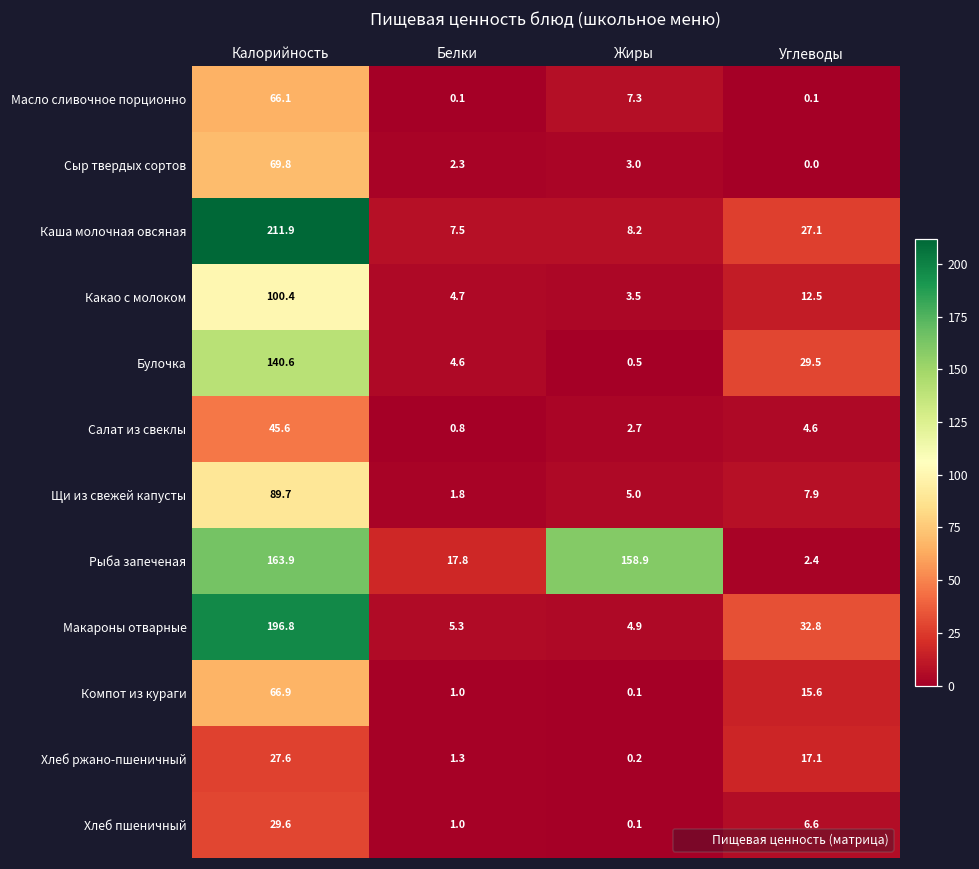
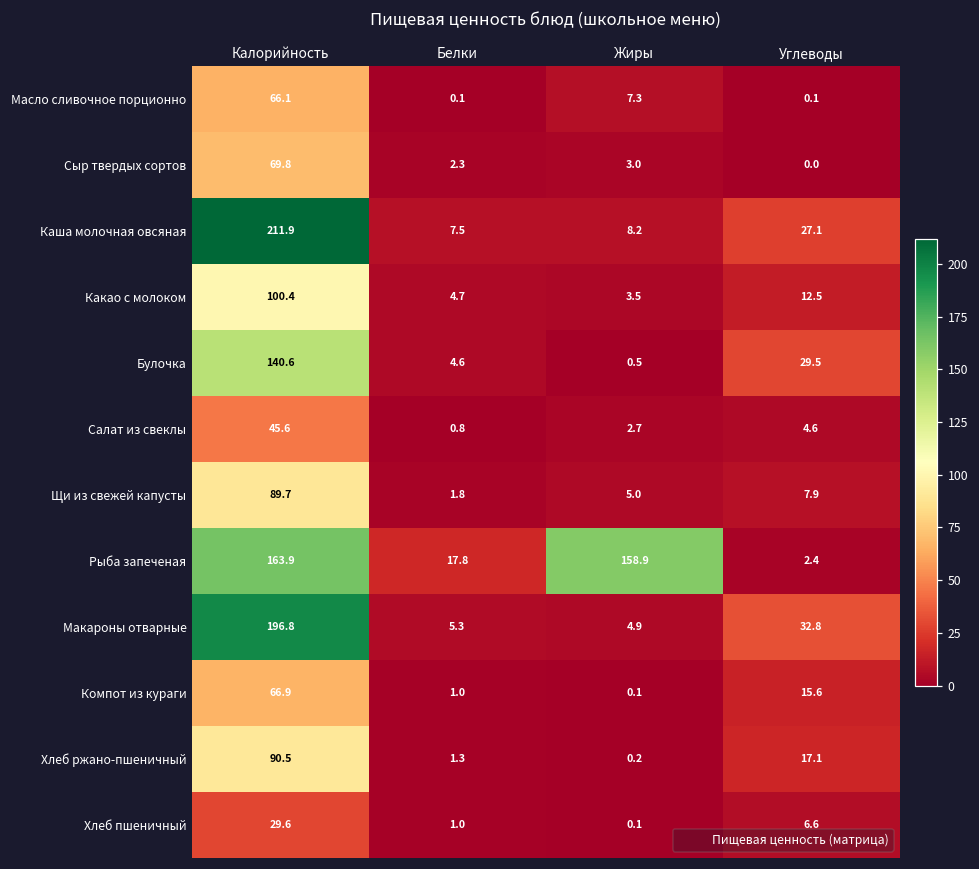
Хлеб ржано-пшеничный, Калорийность: 27.6 -> 90.5
